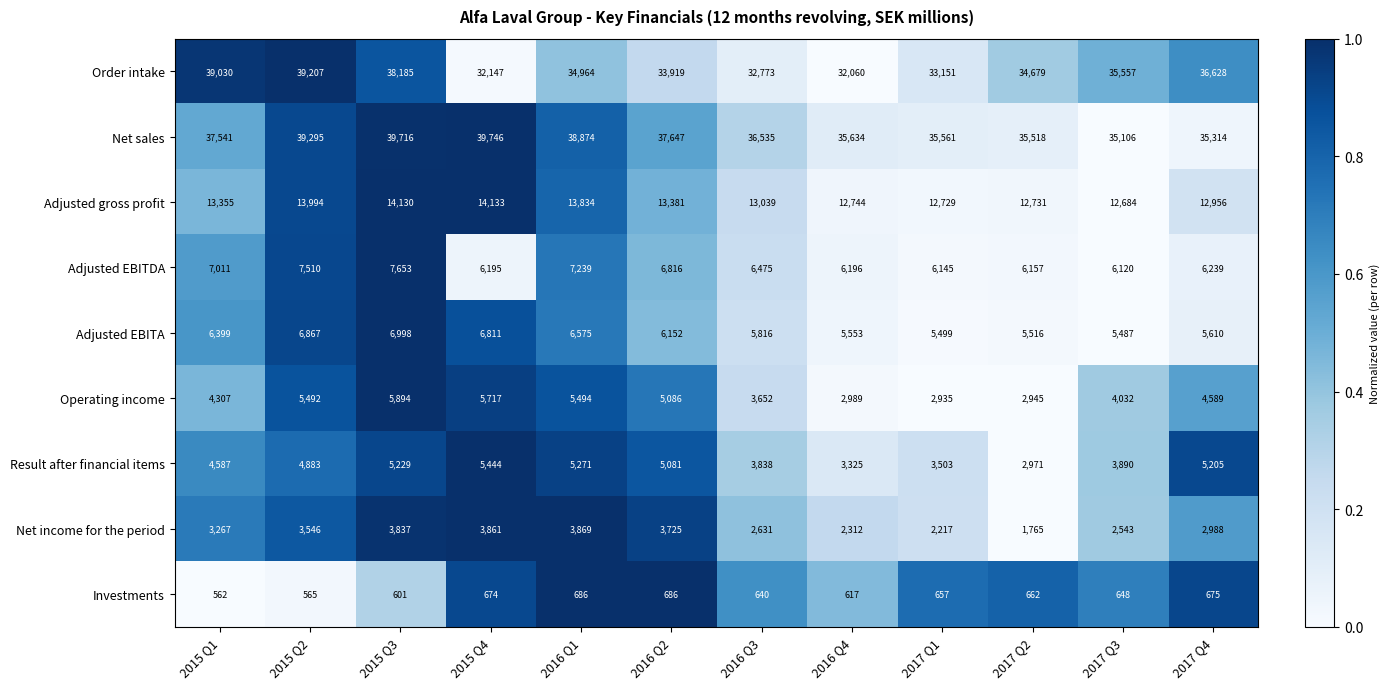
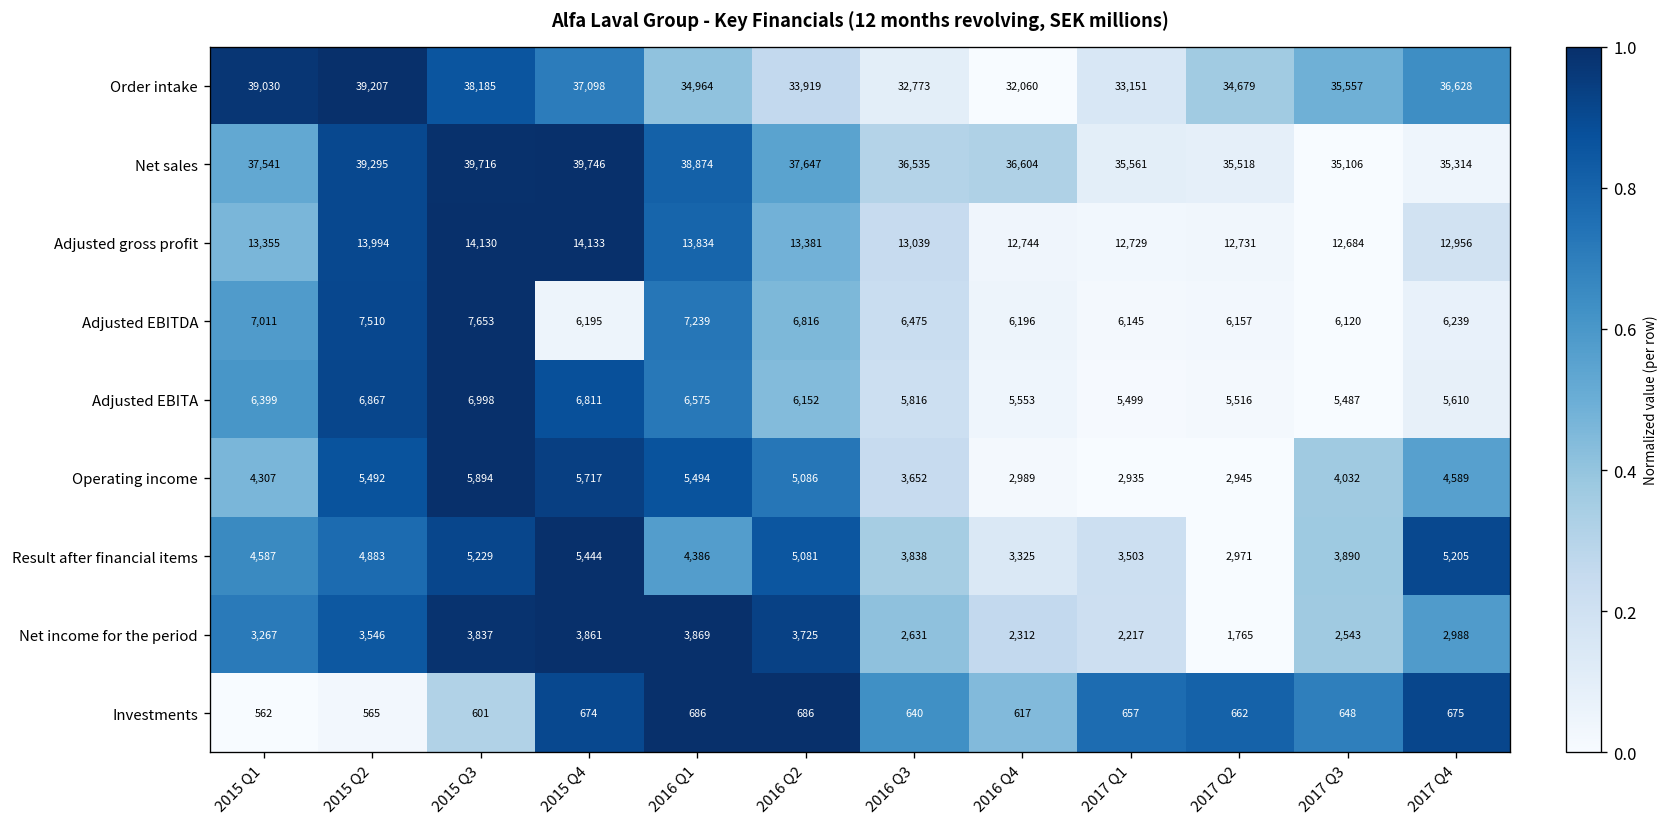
Order intake, 2015 Q4: 32,147 -> 37,098
Net sales, 2016 Q4: 35,634 -> 36,604
Result after financial items, 2016 Q1: 5,271 -> 4,386
